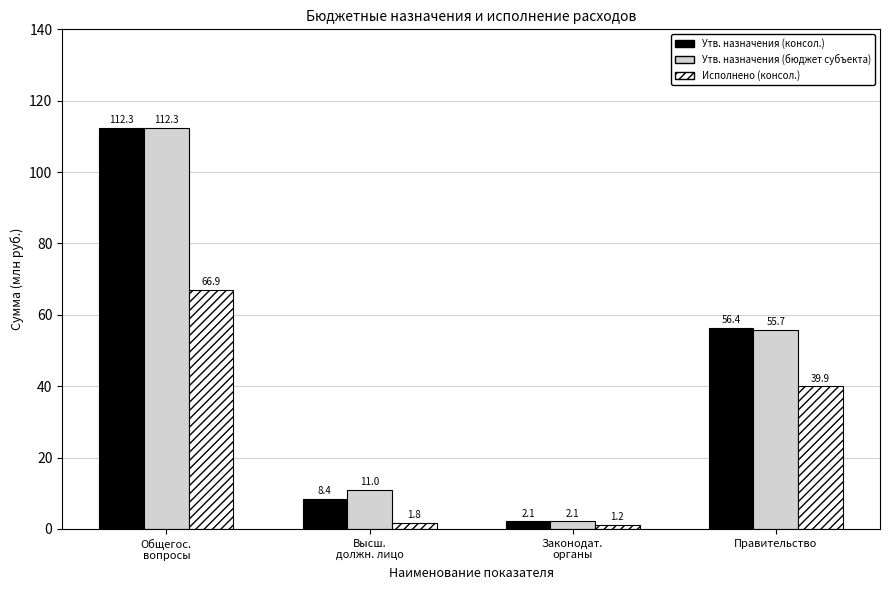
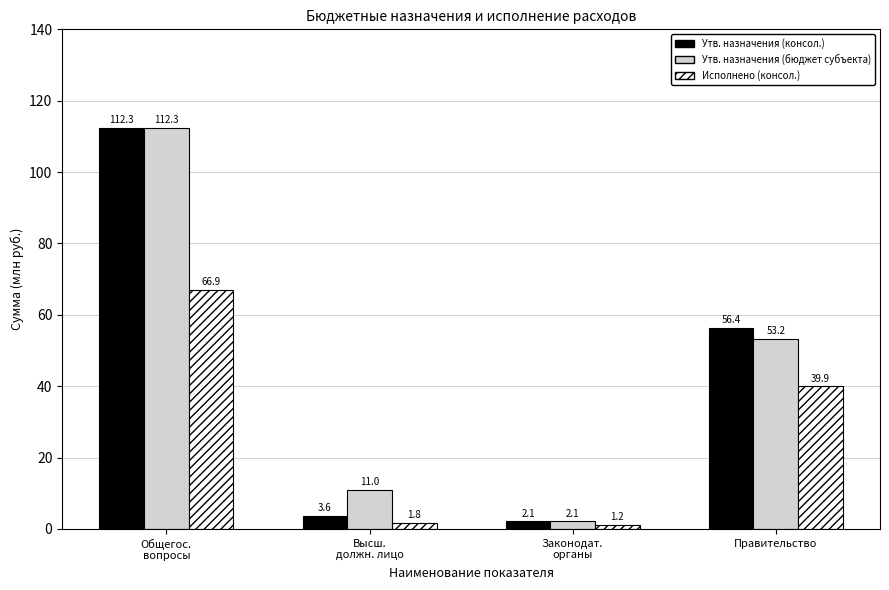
Утв. назначения (консол.), Высш. должн. лицо: 8.4 -> 3.6
Утв. назначения (бюджет субъекта), Правительство: 55.7 -> 53.2
